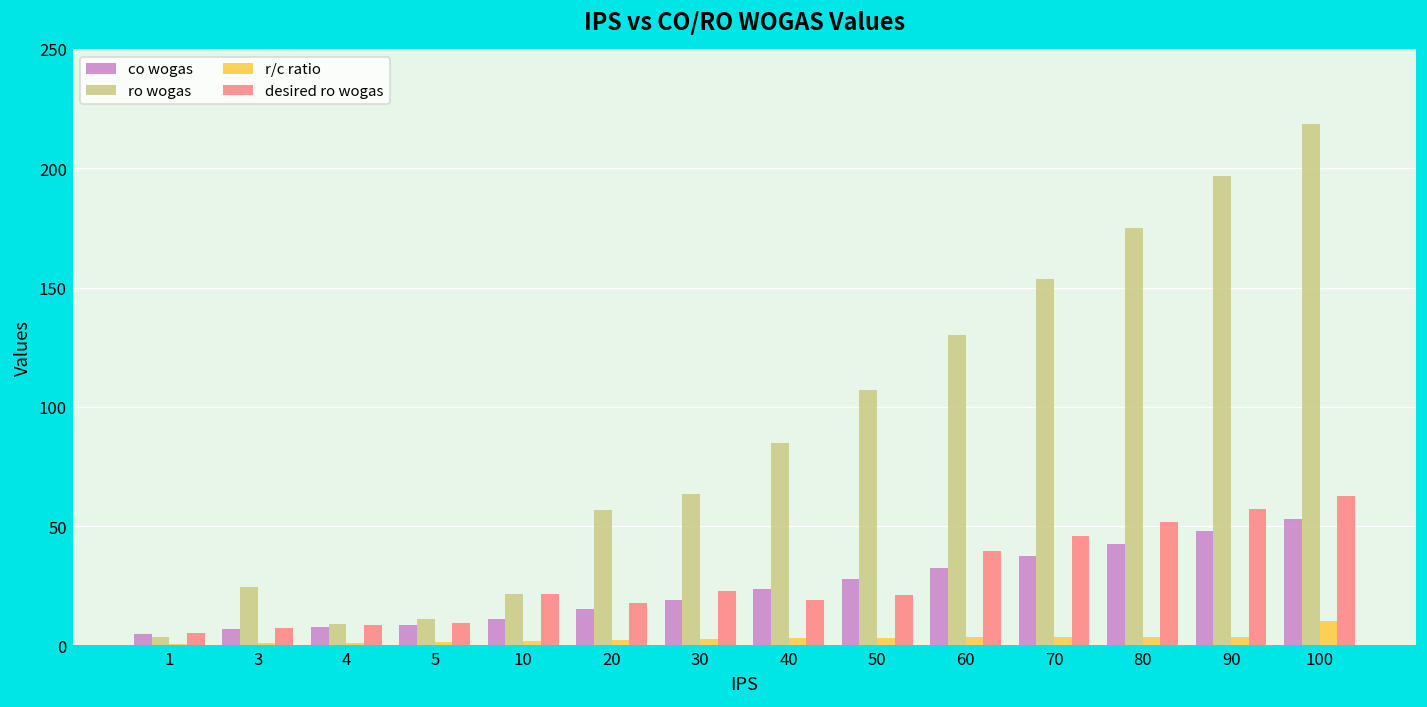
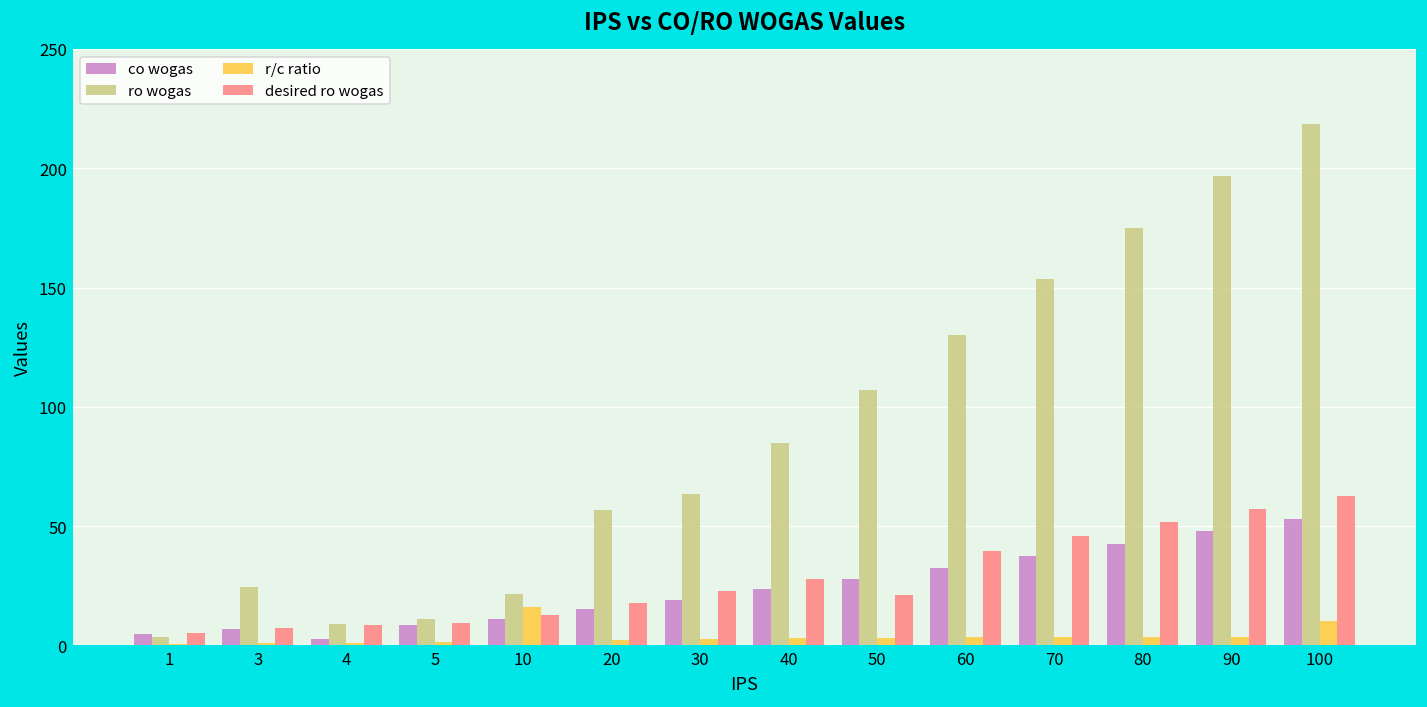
co wogas, 4: 8 -> 3
r/c ratio, 10: 2 -> 16
desired ro wogas, 10: 22 -> 13
desired ro wogas, 40: 19 -> 28
